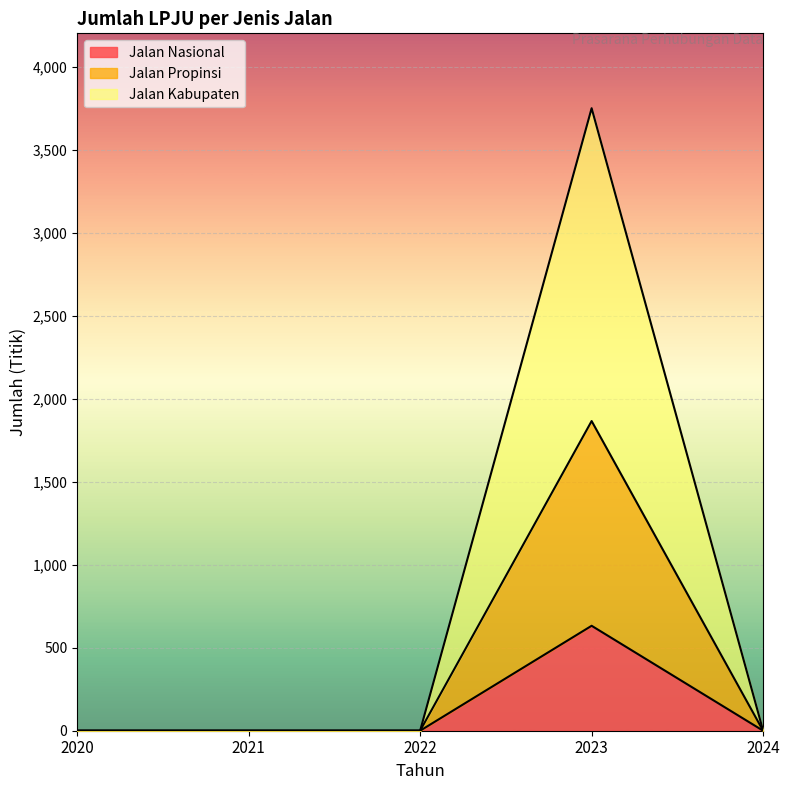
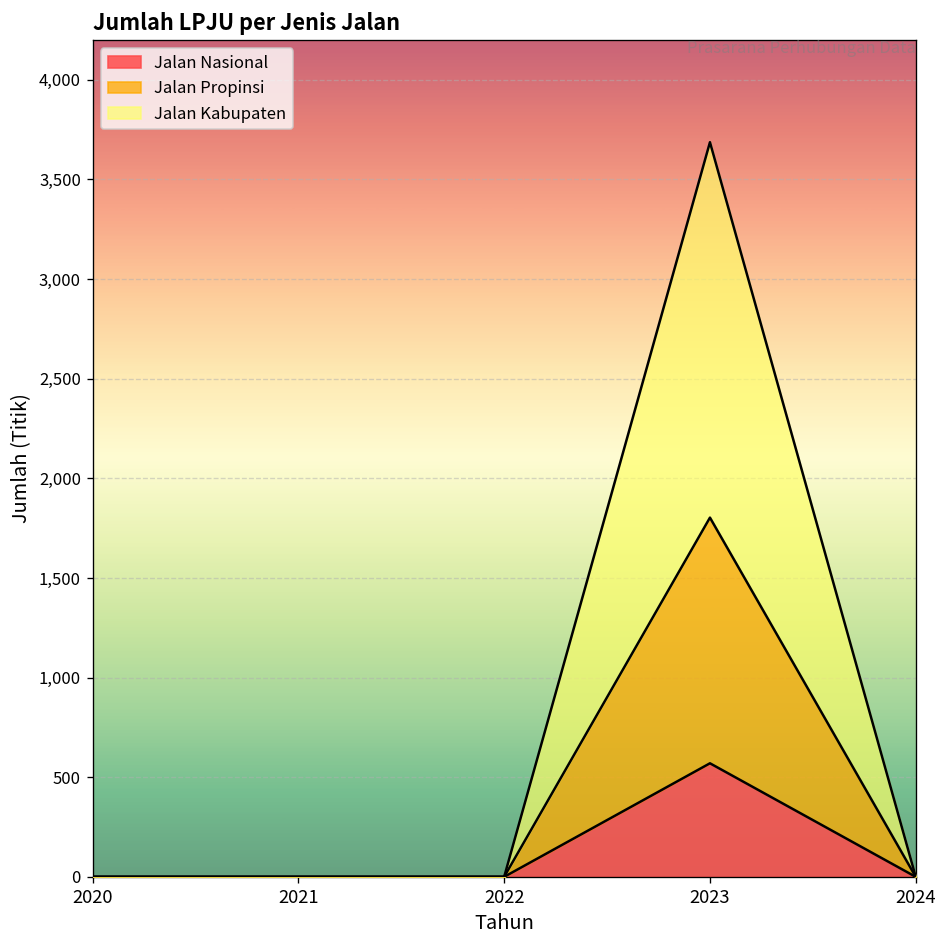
Jalan Nasional, 2023: 630 -> 570
